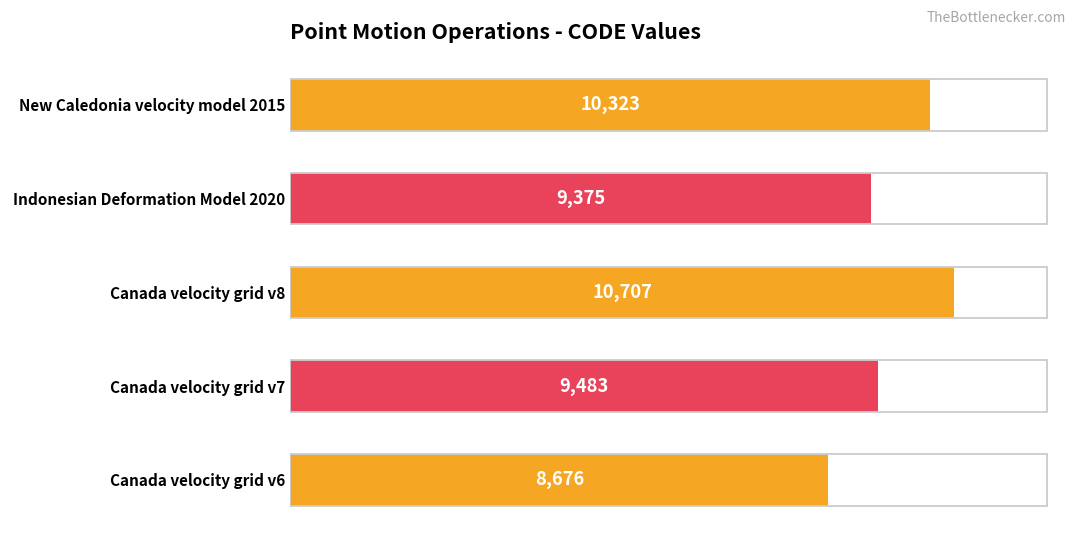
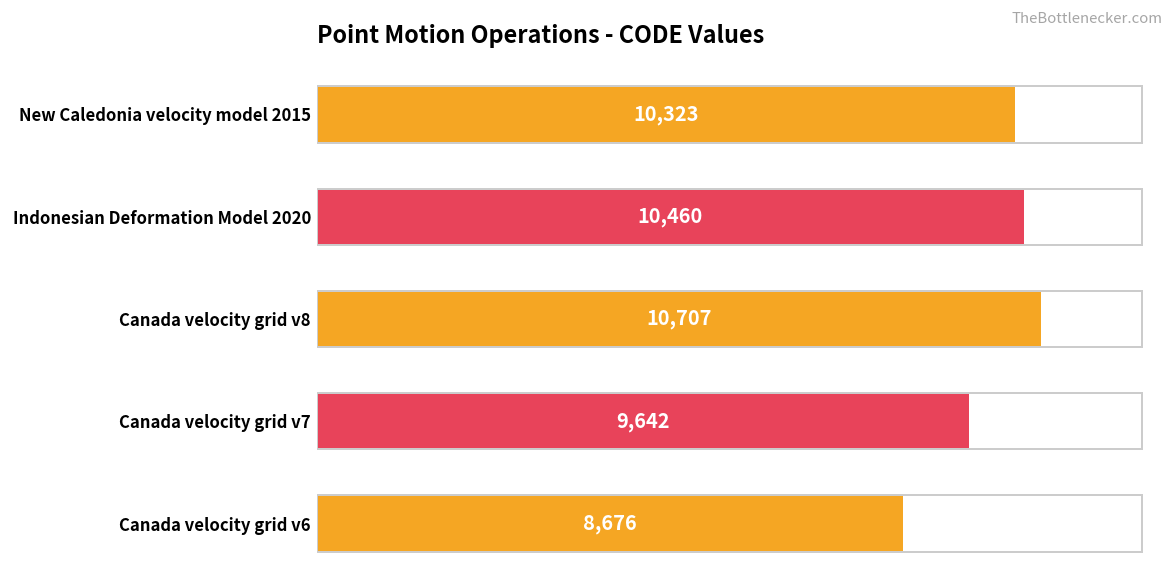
Indonesian Deformation Model 2020: 9,375 -> 10,460
Canada velocity grid v7: 9,483 -> 9,642
